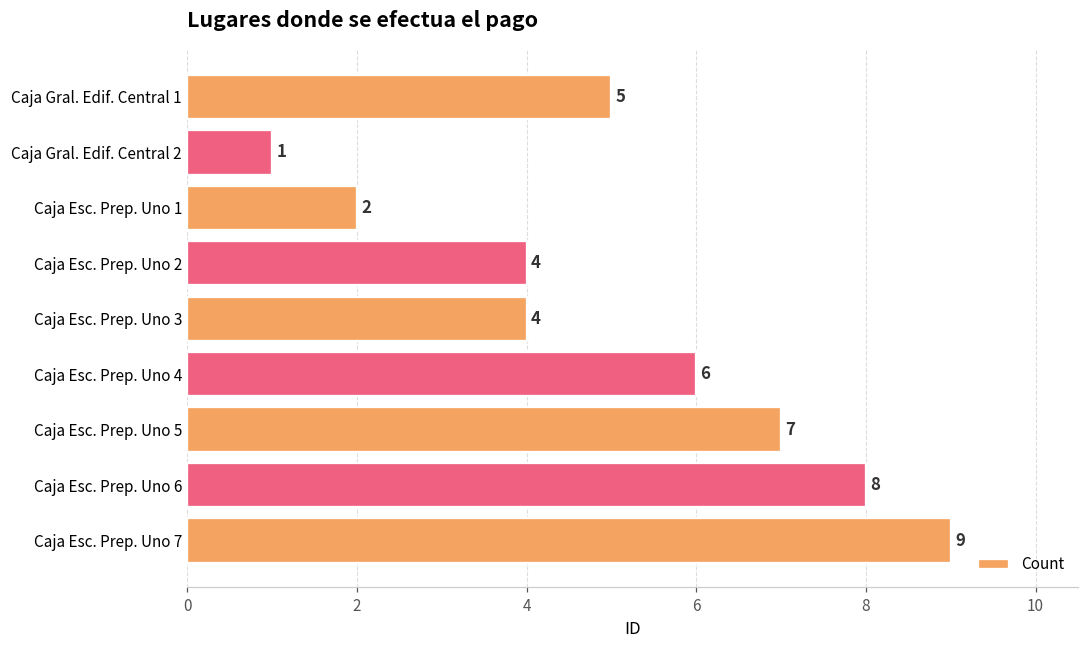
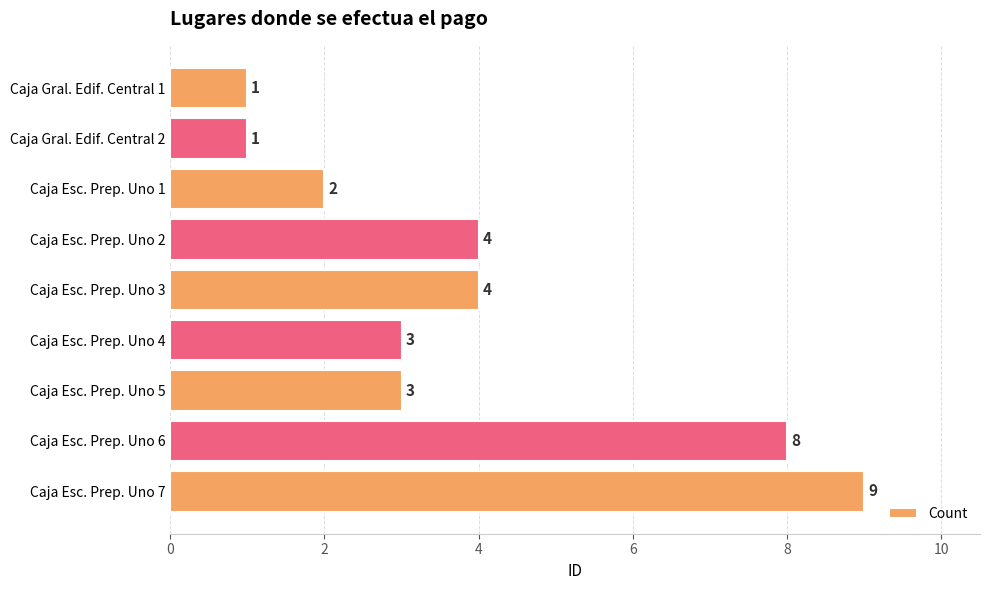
Caja Gral. Edif. Central 1: 5 -> 1
Caja Esc. Prep. Uno 4: 6 -> 3
Caja Esc. Prep. Uno 5: 7 -> 3
